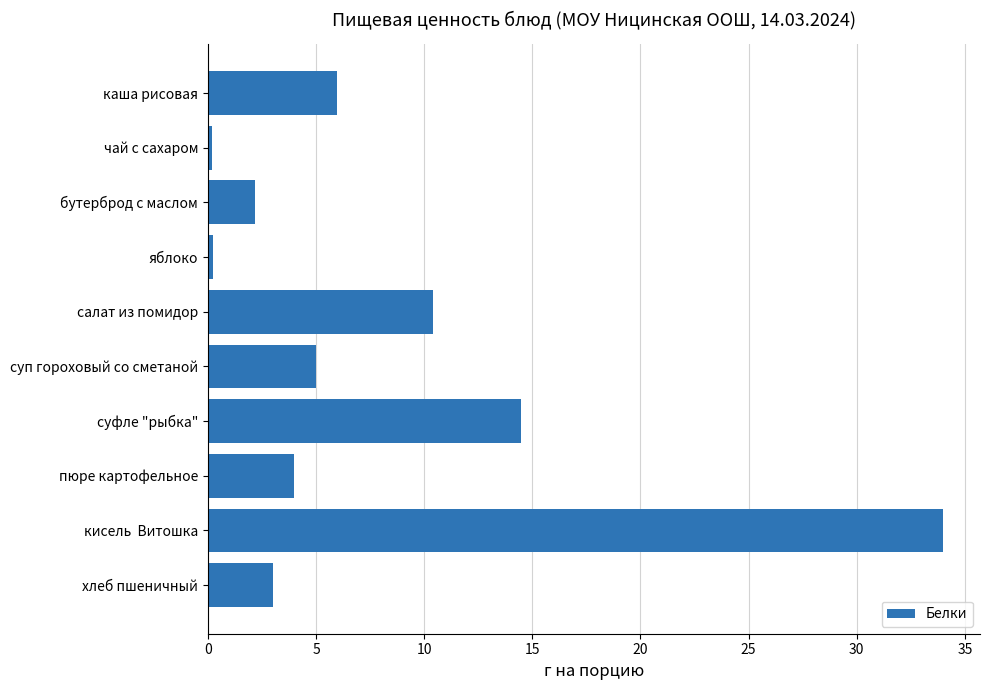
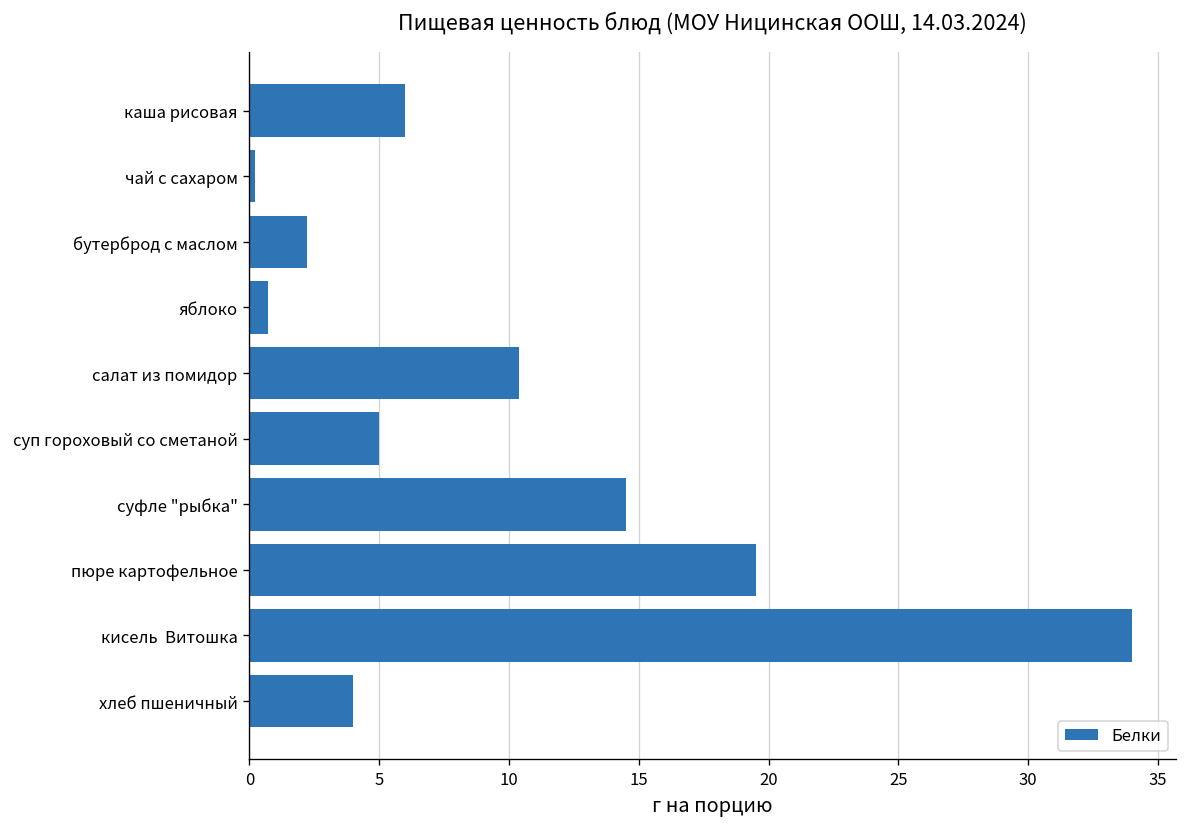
яблоко: 0.3 -> 0.7
пюре картофельное: 4.0 -> 19.5
хлеб пшеничный: 3 -> 4
